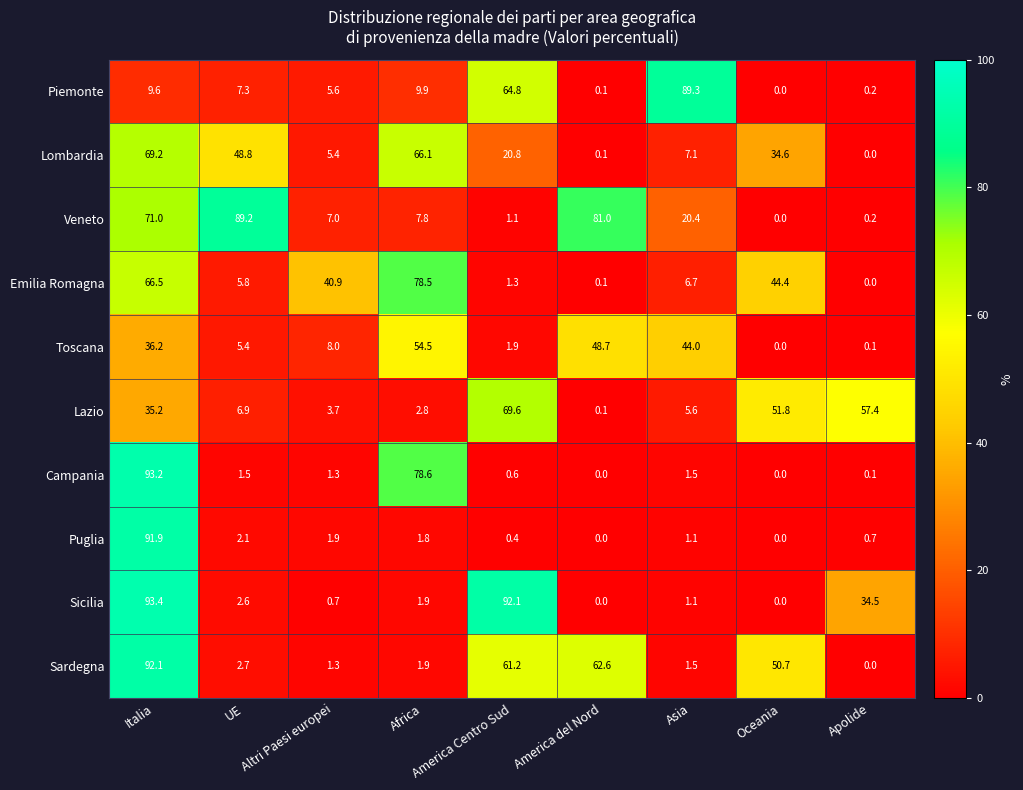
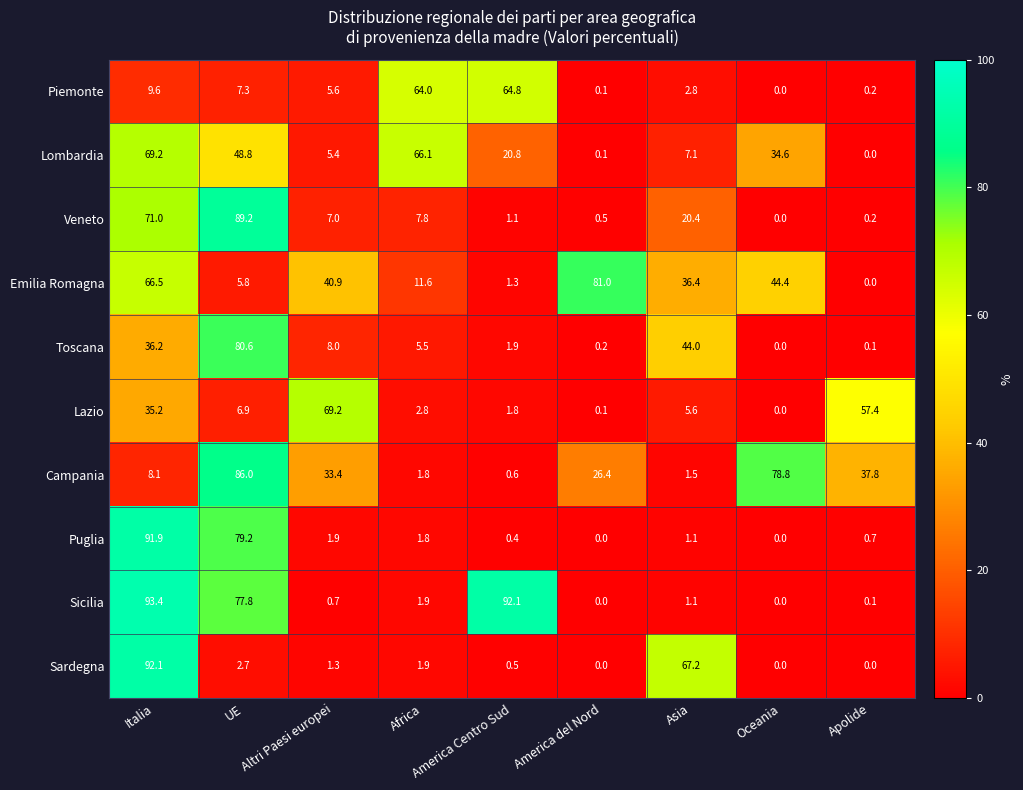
Piemonte, Africa: 9.9 -> 64.0
Piemonte, Asia: 89.3 -> 2.8
Veneto, America del Nord: 81.0 -> 0.5
Emilia Romagna, Africa: 78.5 -> 11.6
Emilia Romagna, America del Nord: 0.1 -> 81.0
Emilia Romagna, Asia: 6.7 -> 36.4
Toscana, UE: 5.4 -> 80.6
Toscana, Africa: 54.5 -> 5.5
Toscana, America del Nord: 48.7 -> 0.2
Lazio, Altri Paesi europei: 3.7 -> 69.2
Lazio, America Centro Sud: 69.6 -> 1.8
Lazio, Oceania: 51.8 -> 0.0
Campania, Italia: 93.2 -> 8.1
Campania, UE: 1.5 -> 86.0
Campania, Altri Paesi europei: 1.3 -> 33.4
Campania, Africa: 78.6 -> 1.8
Campania, America del Nord: 0.0 -> 26.4
Campania, Oceania: 0.0 -> 78.8
Campania, Apolide: 0.1 -> 37.8
Puglia, UE: 2.1 -> 79.2
Sicilia, UE: 2.6 -> 77.8
Sicilia, Apolide: 34.5 -> 0.1
Sardegna, America Centro Sud: 61.2 -> 0.5
Sardegna, America del Nord: 62.6 -> 0.0
Sardegna, Asia: 1.5 -> 67.2
Sardegna, Oceania: 50.7 -> 0.0
